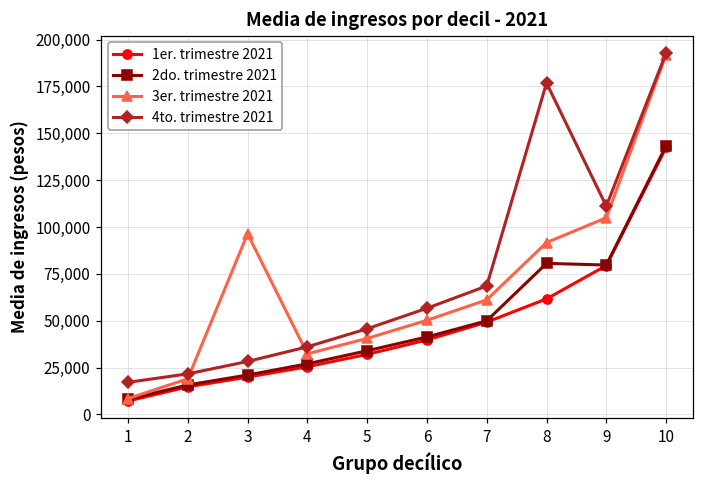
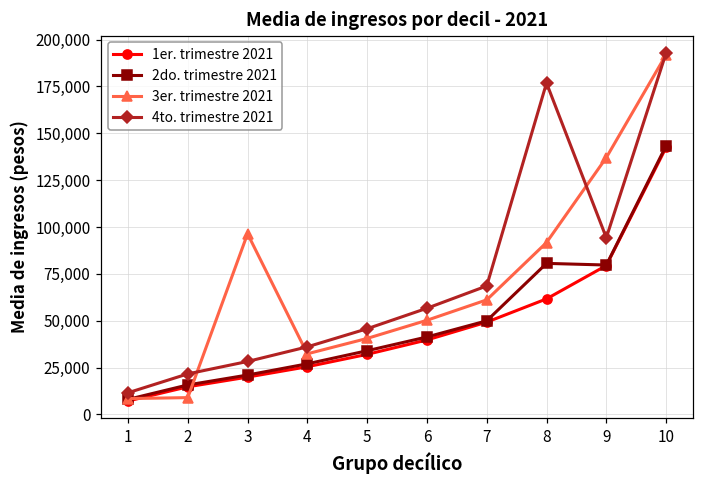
4to. trimestre 2021, 1: 17,000 -> 12,000
3er. trimestre 2021, 2: 19,000 -> 9,000
3er. trimestre 2021, 9: 105,000 -> 137,000
4to. trimestre 2021, 9: 111,000 -> 94,000
